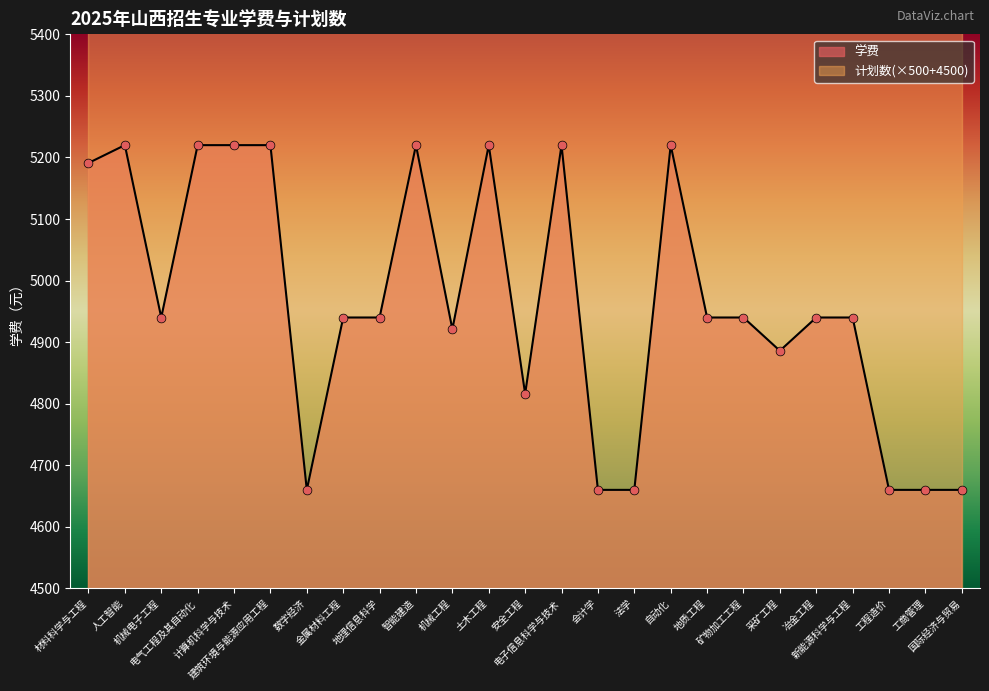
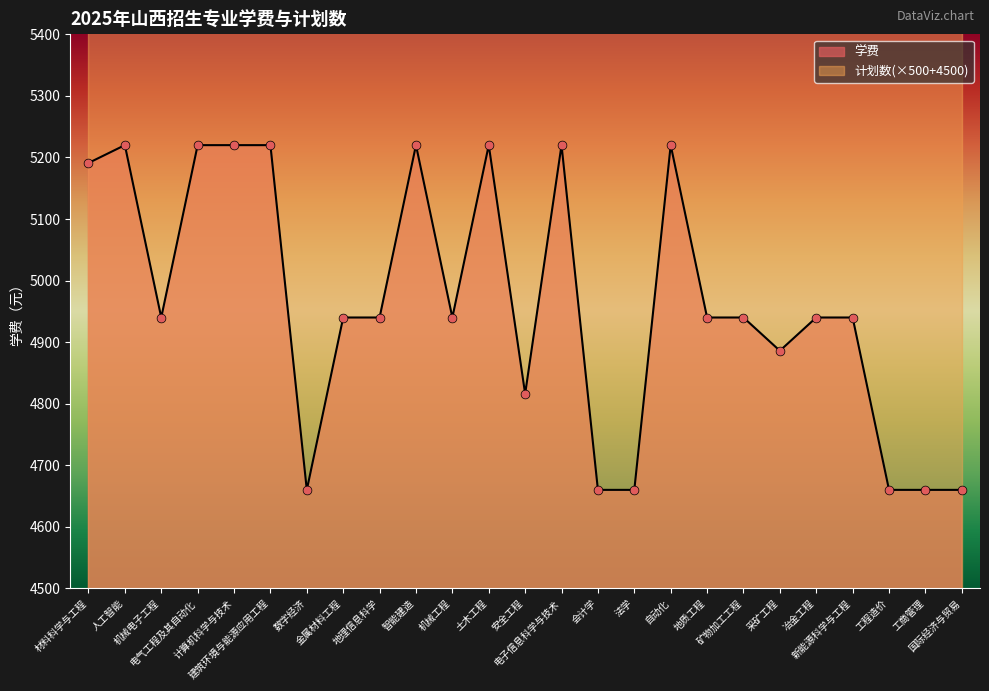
学费, 机械工程: 4920 -> 4940
